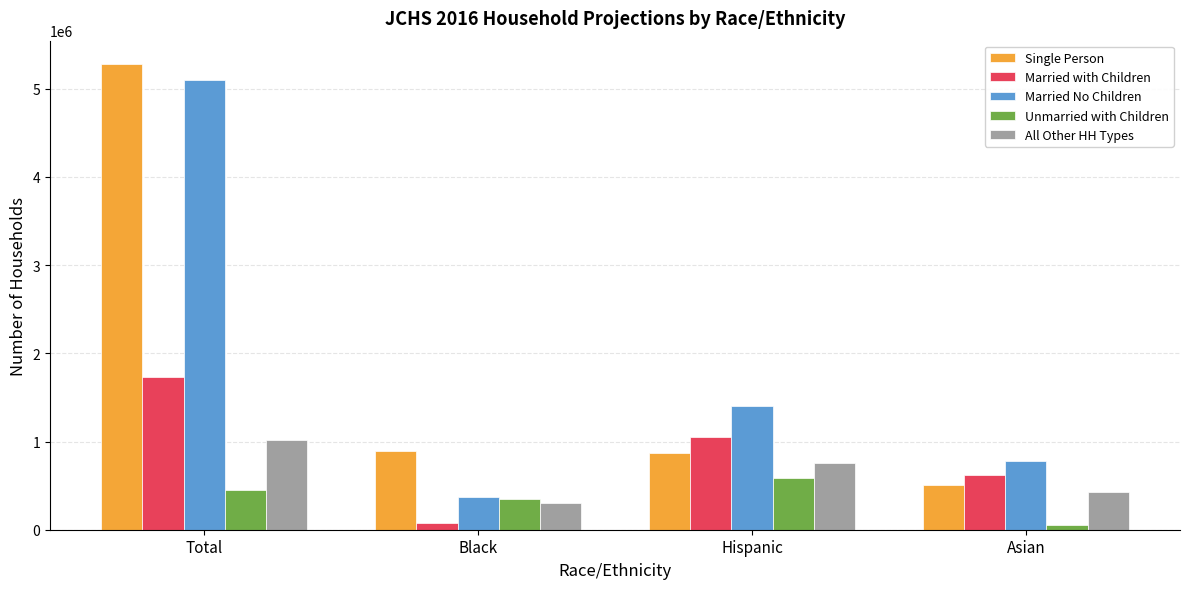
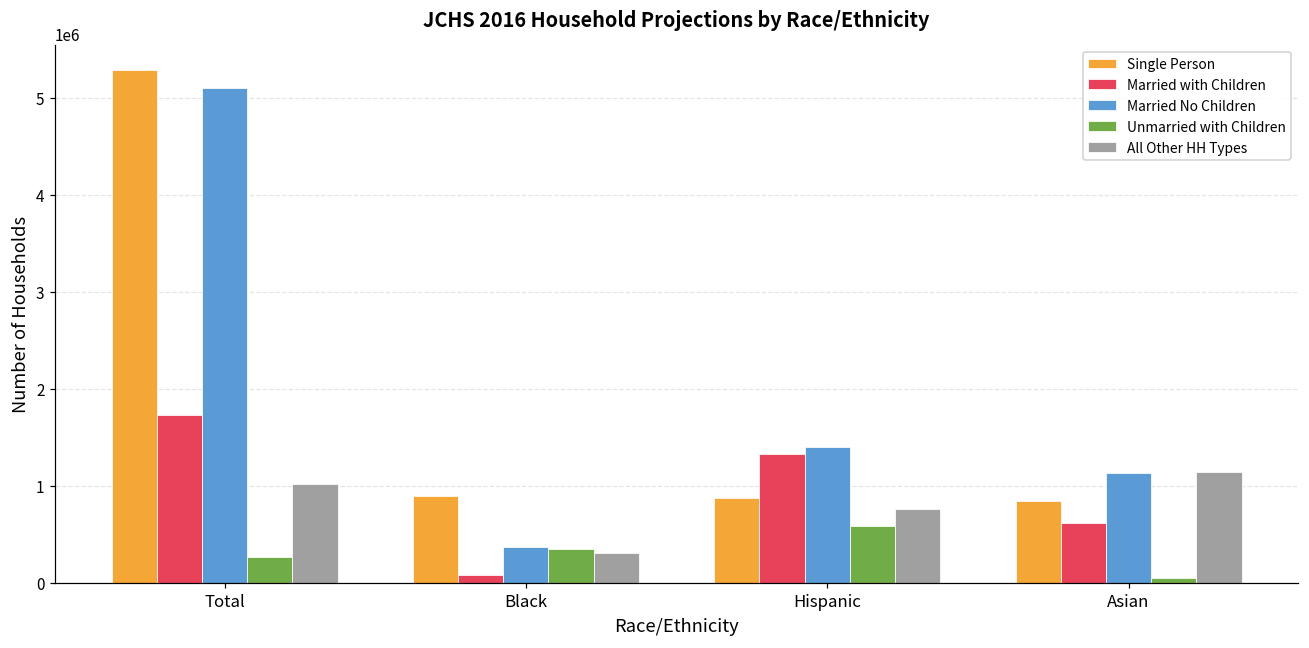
Unmarried with Children, Total: 400000 -> 300000
Married with Children, Hispanic: 1000000 -> 1300000
Single Person, Asian: 500000 -> 800000
Married No Children, Asian: 800000 -> 1100000
All Other HH Types, Asian: 400000 -> 1100000
